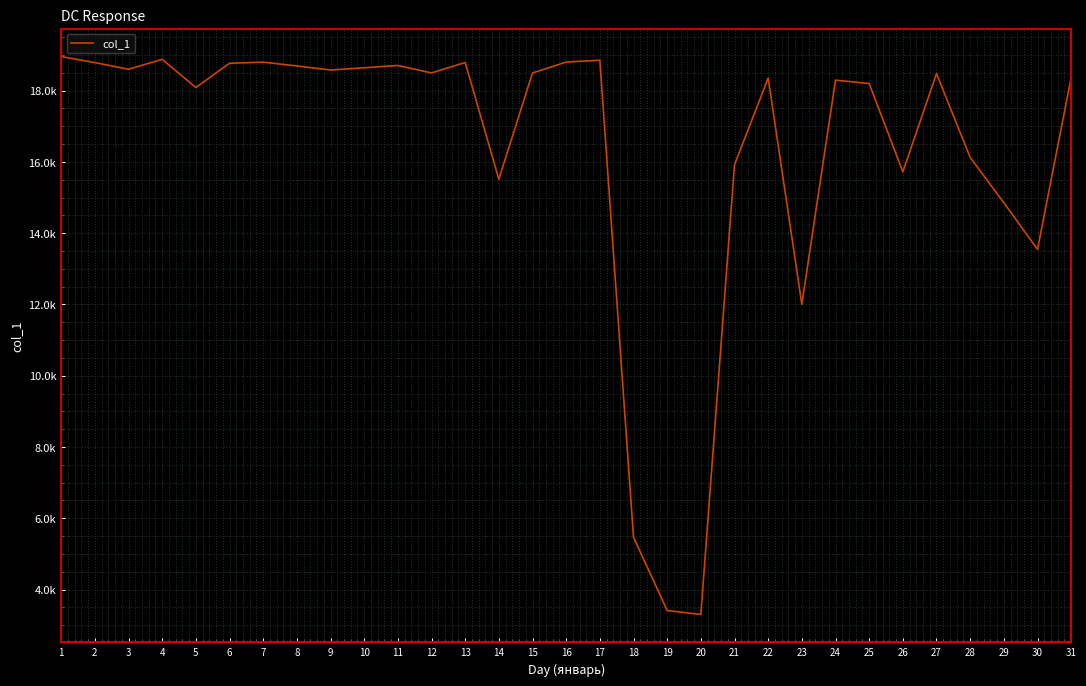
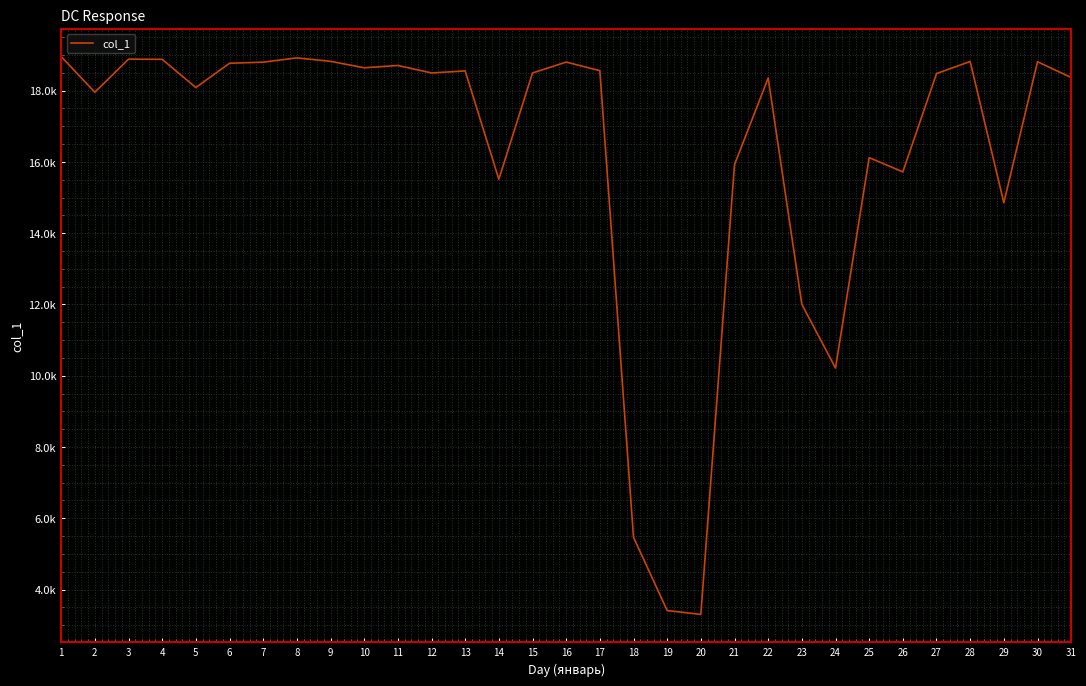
2: 18800 -> 18000
3: 18600 -> 18900
8: 18700 -> 18900
9: 18600 -> 18800
13: 18800 -> 18600
17: 18900 -> 18600
24: 18300 -> 10200
25: 18200 -> 16100
28: 16100 -> 18800
30: 13500 -> 18800
